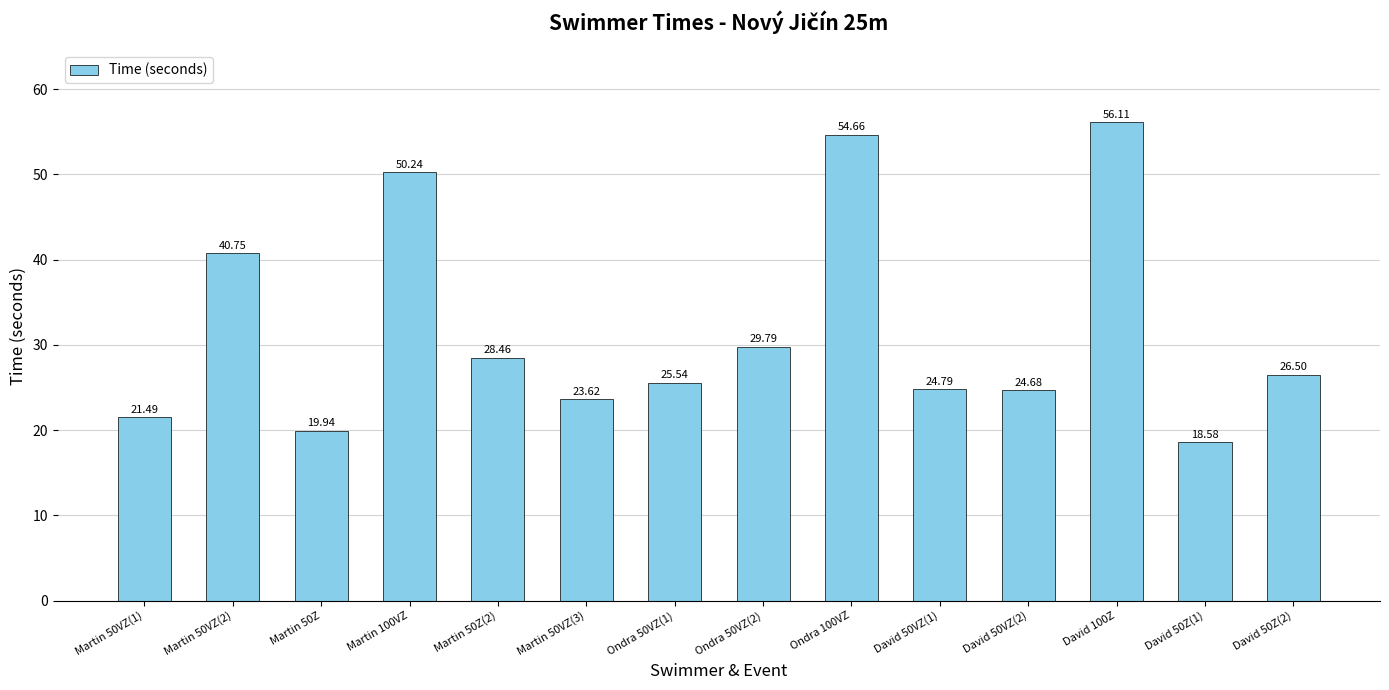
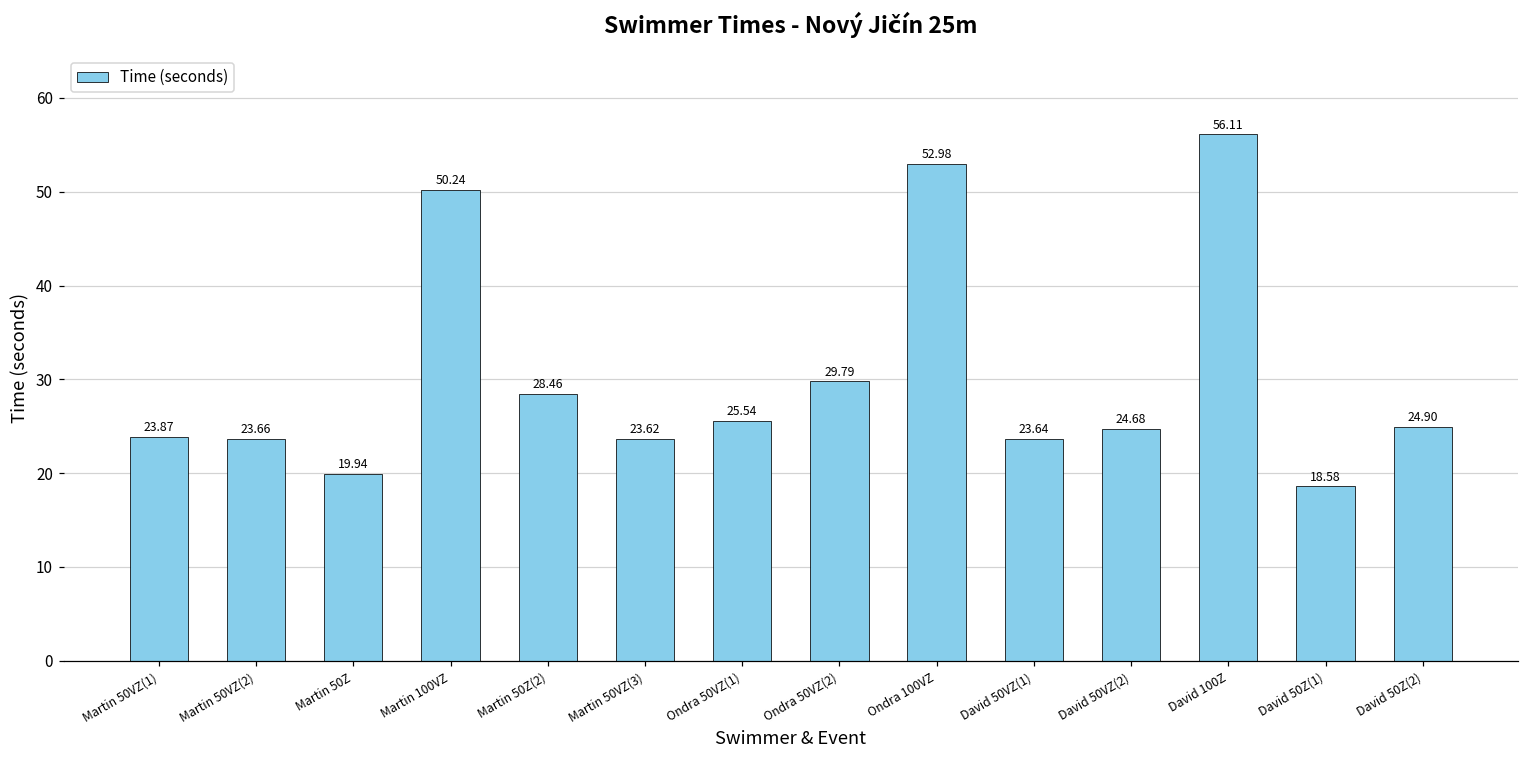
Martin 50VZ(1): 21.49 -> 23.87
Martin 50VZ(2): 40.75 -> 23.66
Ondra 100VZ: 54.66 -> 52.98
David 50VZ(1): 24.79 -> 23.64
David 50Z(2): 26.50 -> 24.90
